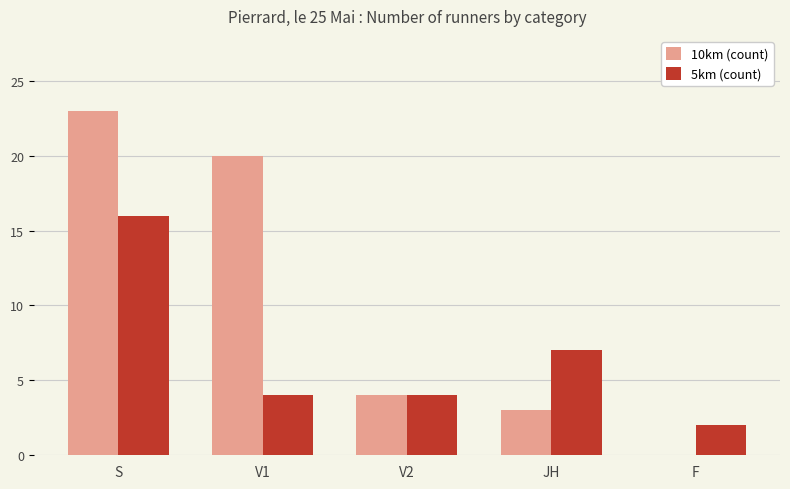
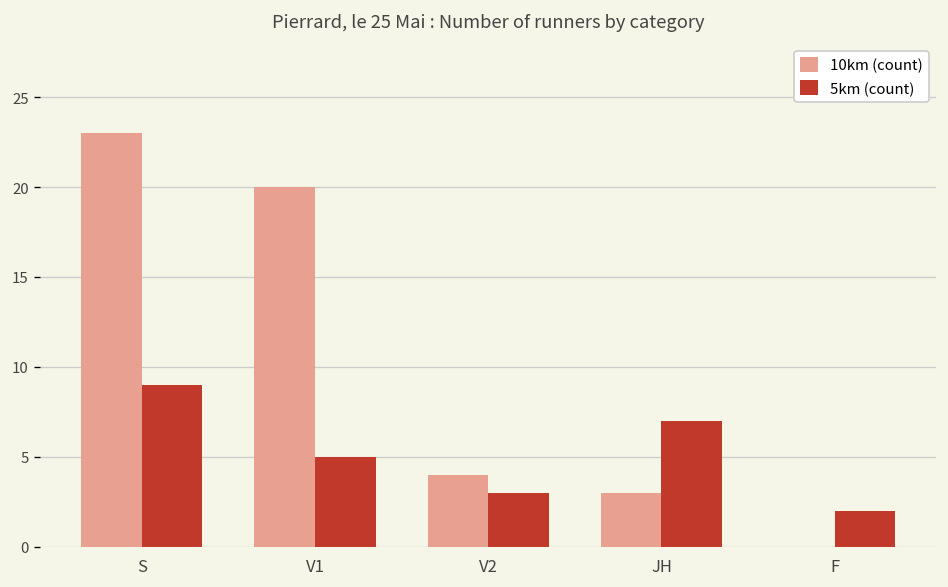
5km (count), S: 16 -> 9
5km (count), V1: 4 -> 5
5km (count), V2: 4 -> 3
